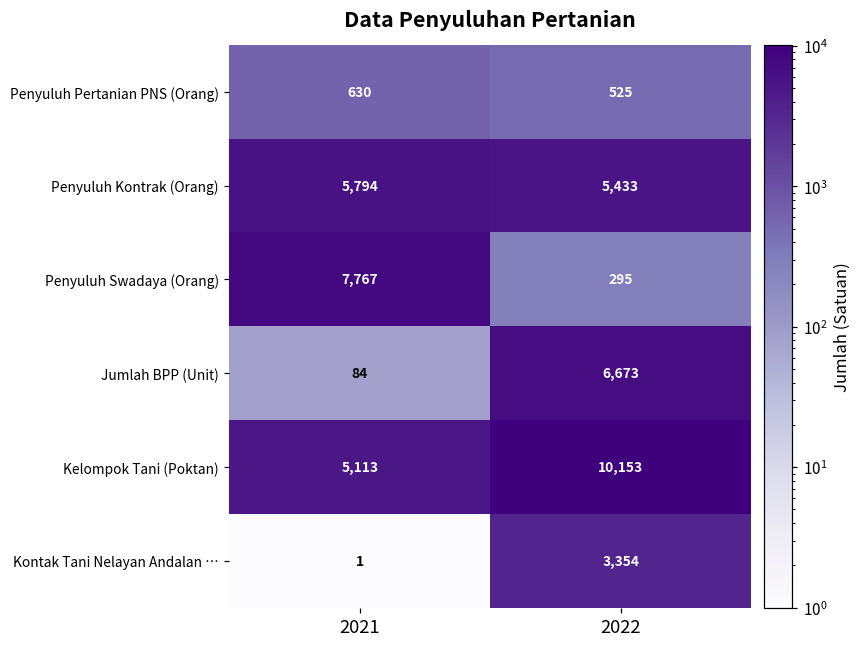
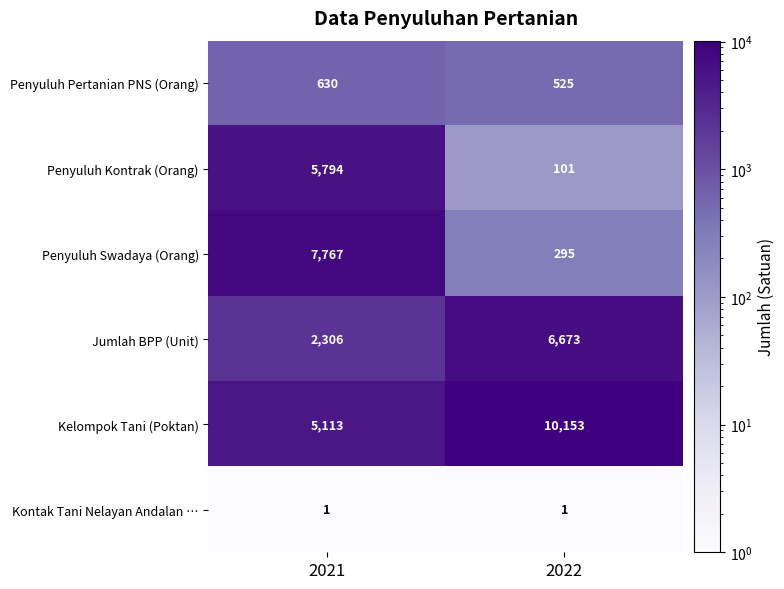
Penyuluh Kontrak (Orang), 2022: 5,433 -> 101
Jumlah BPP (Unit), 2021: 84 -> 2,306
Kontak Tani Nelayan Andalan …, 2022: 3,354 -> 1
